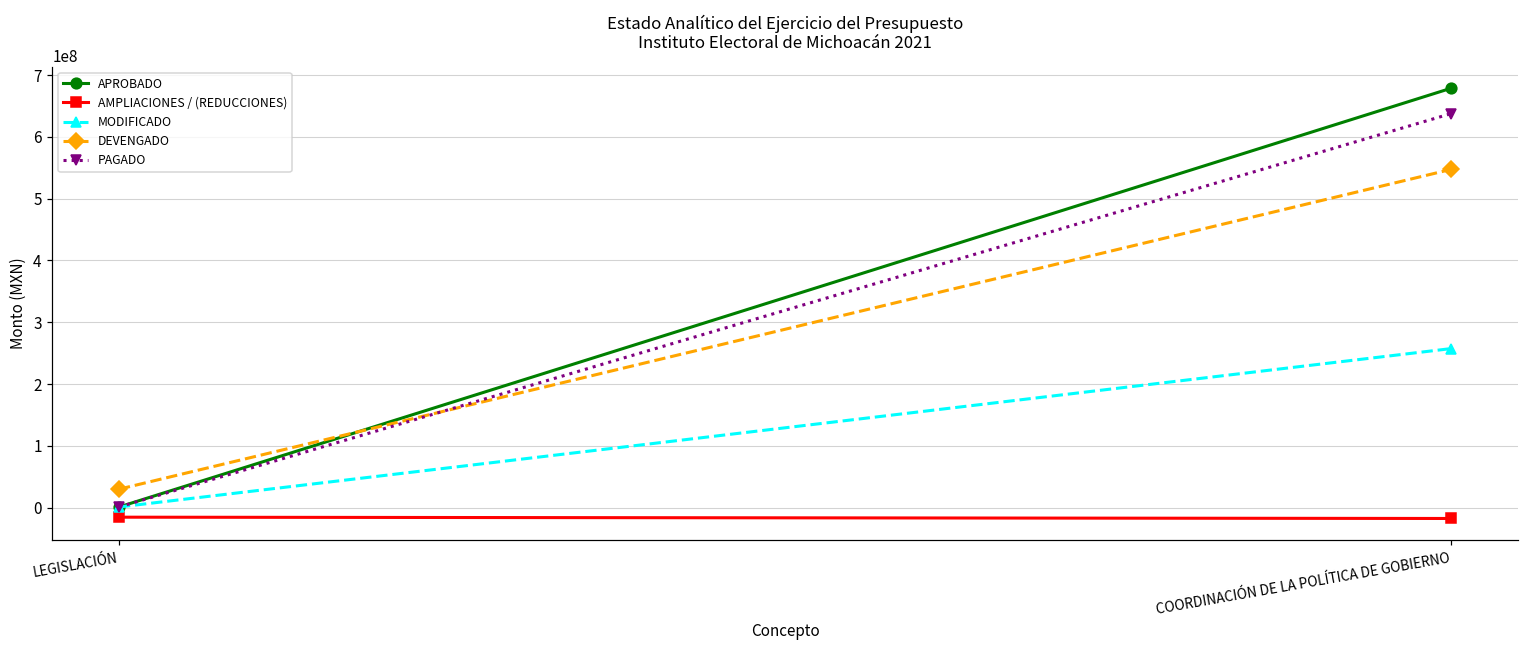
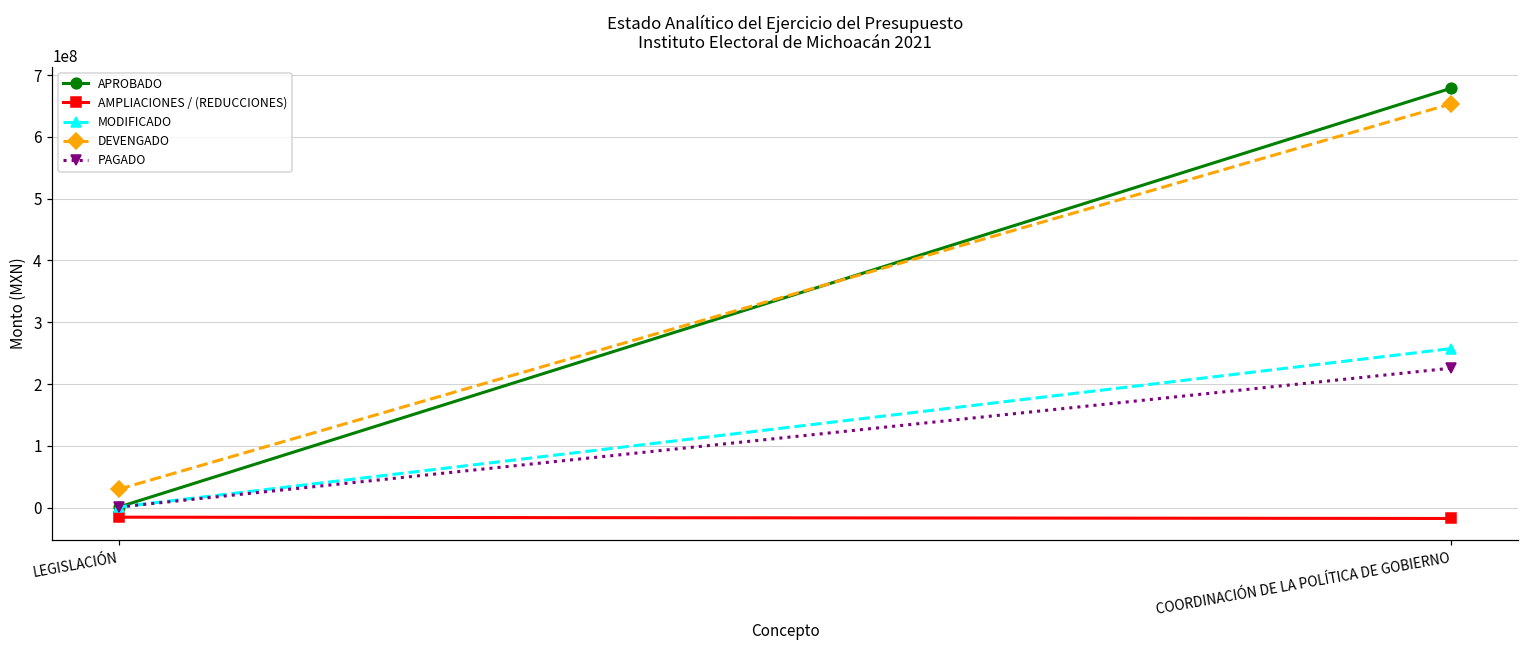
DEVENGADO, COORDINACIÓN DE LA POLÍTICA DE GOBIERNO: 550000000 -> 650000000
PAGADO, COORDINACIÓN DE LA POLÍTICA DE GOBIERNO: 640000000 -> 230000000
